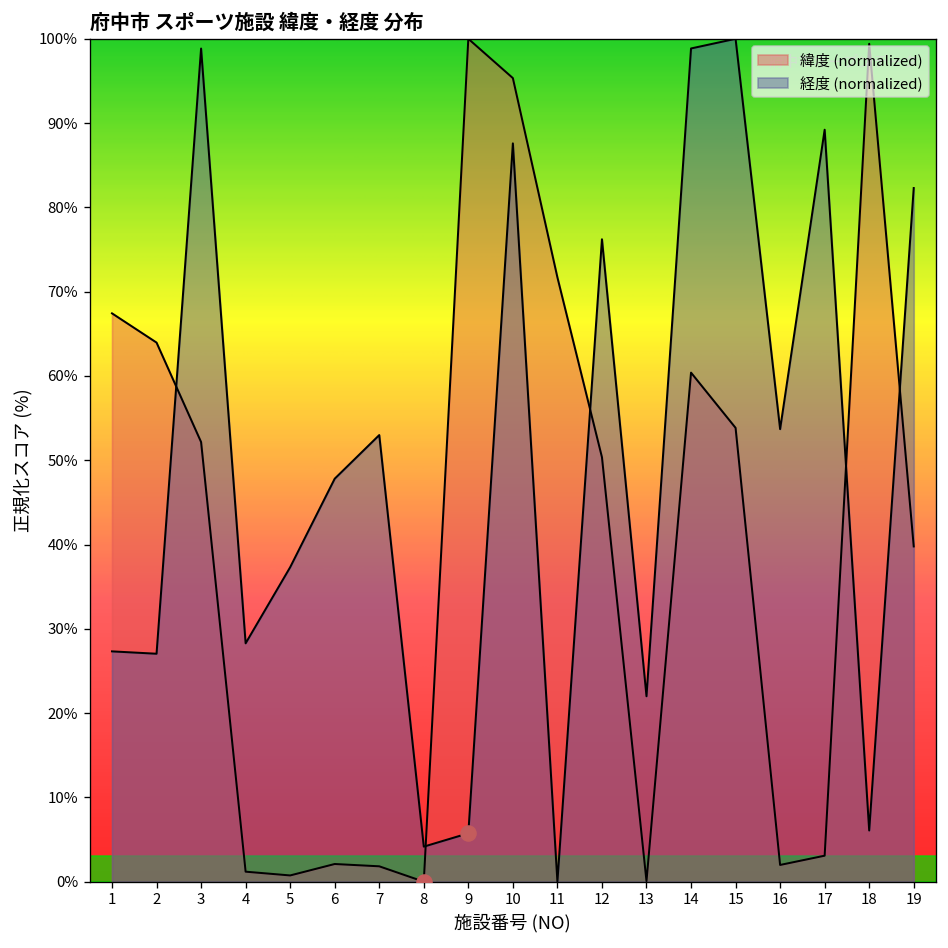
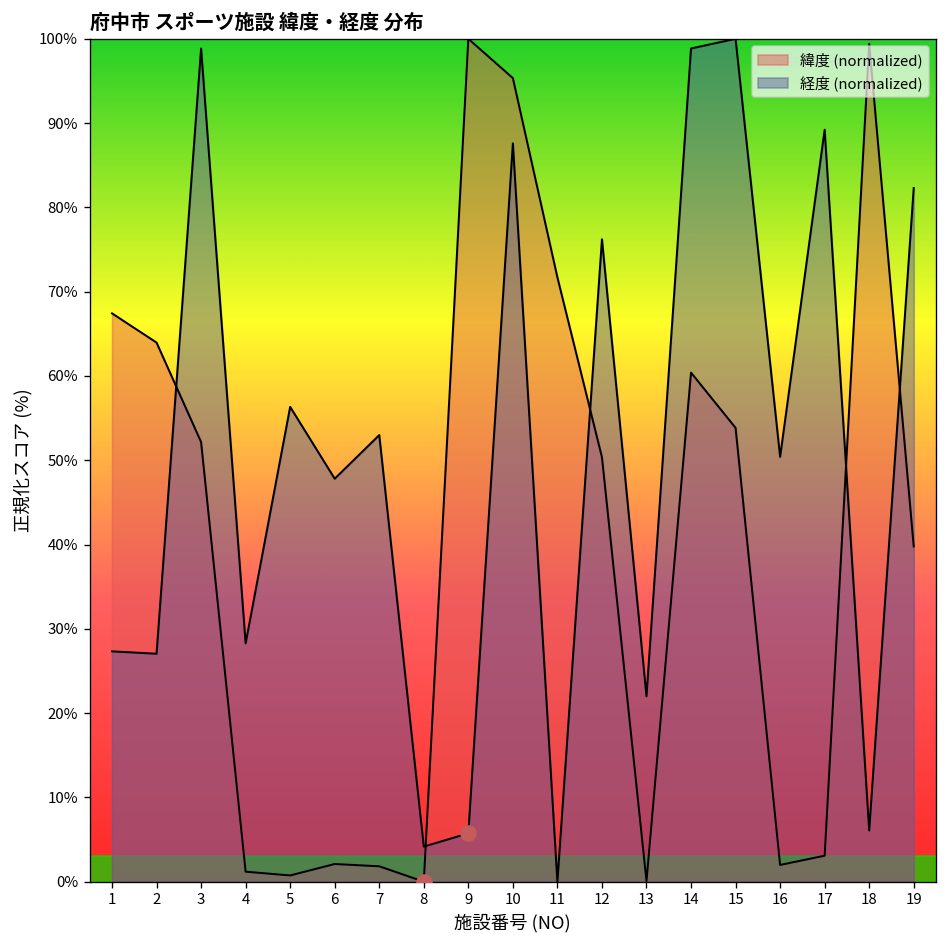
経度 (normalized), 5: 37% -> 56%
経度 (normalized), 16: 54% -> 50%
